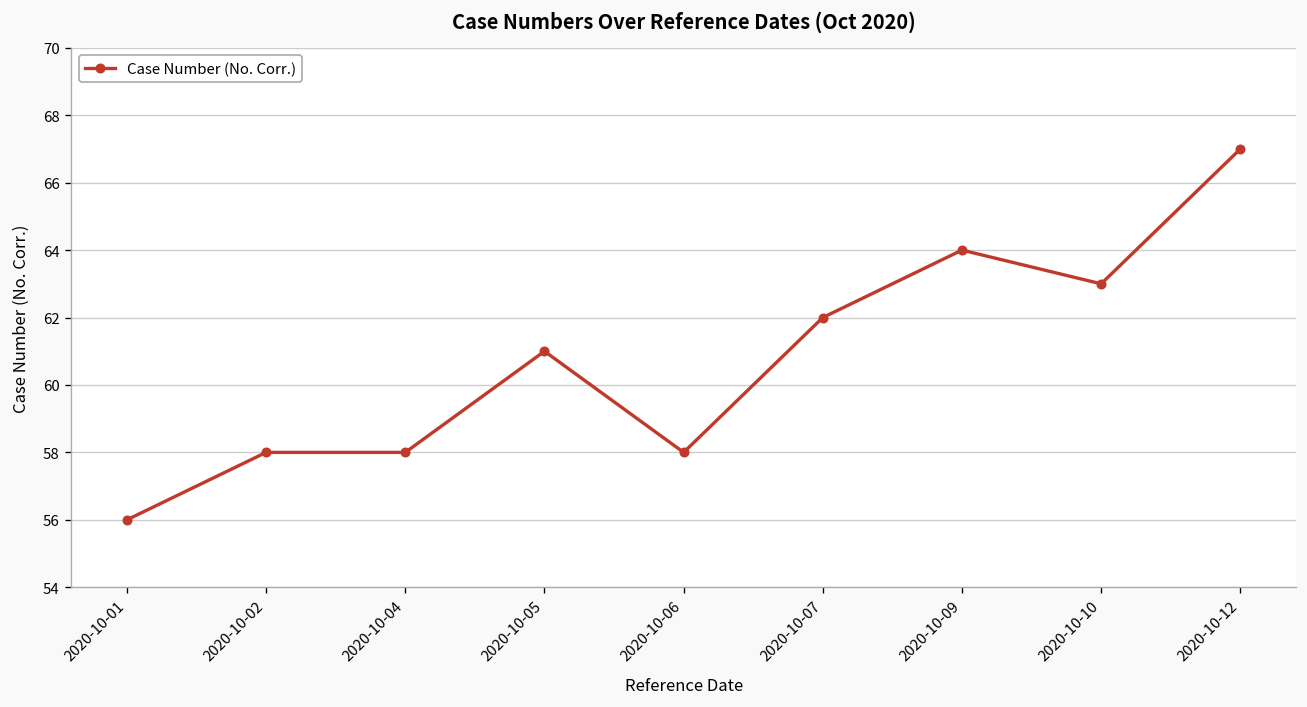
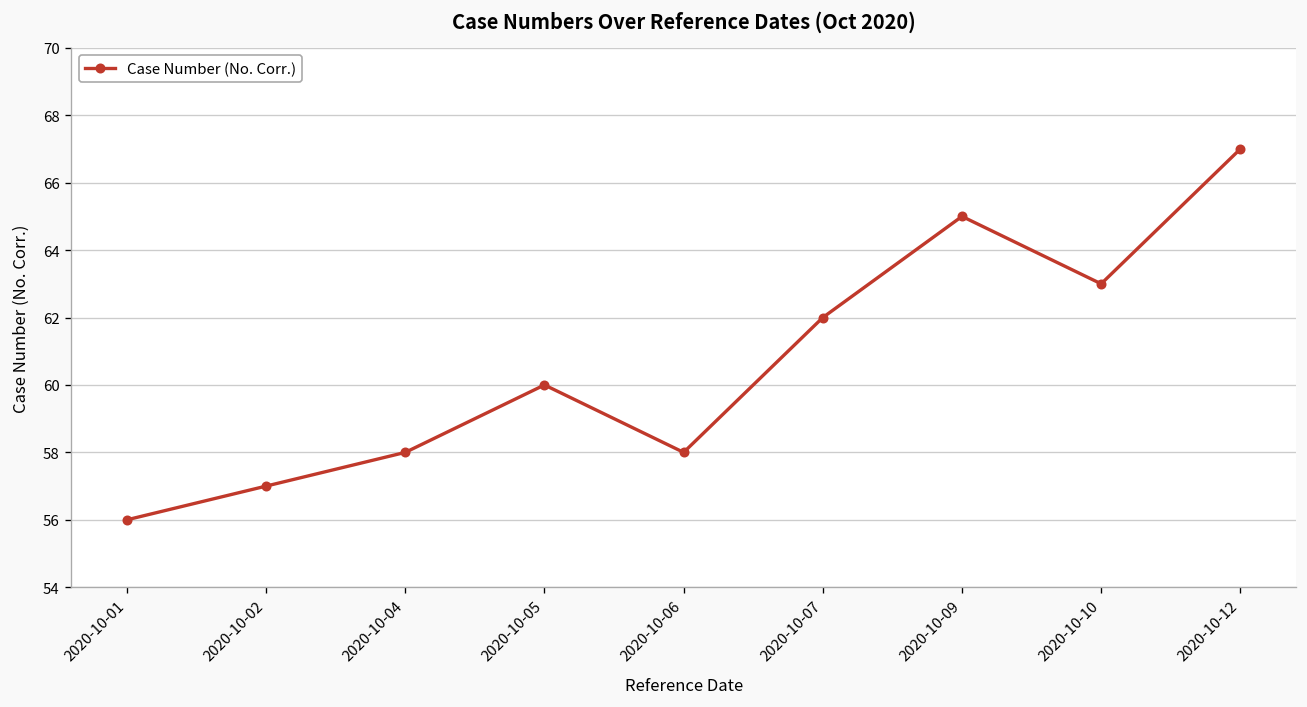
2020-10-02: 58 -> 57
2020-10-05: 61 -> 60
2020-10-09: 64 -> 65
